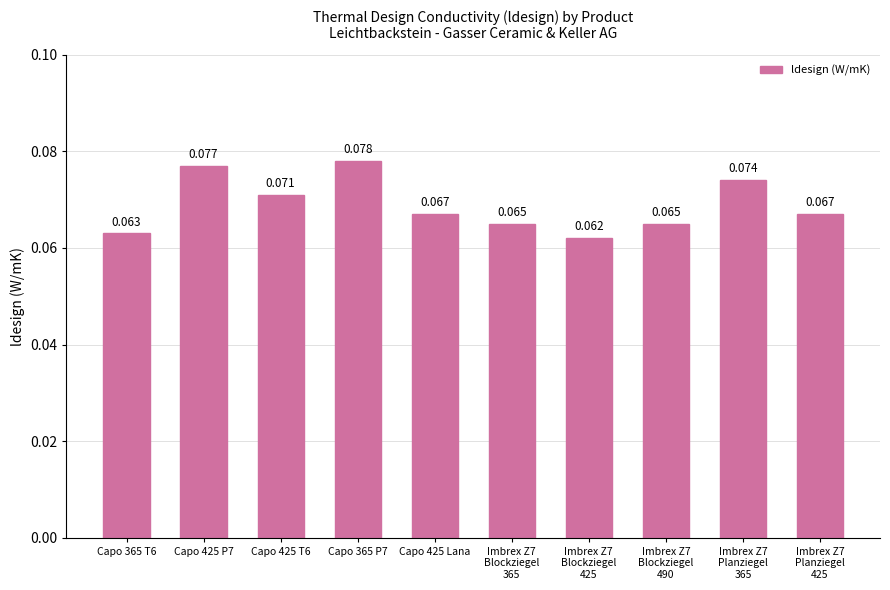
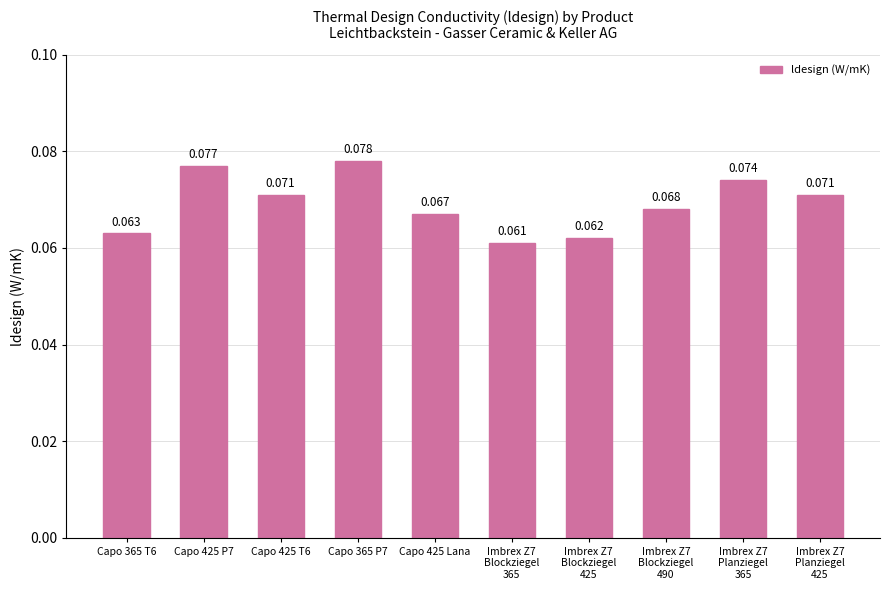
Imbrex Z7 Blockziegel 365: 0.065 -> 0.061
Imbrex Z7 Blockziegel 490: 0.065 -> 0.068
Imbrex Z7 Planziegel 425: 0.067 -> 0.071
